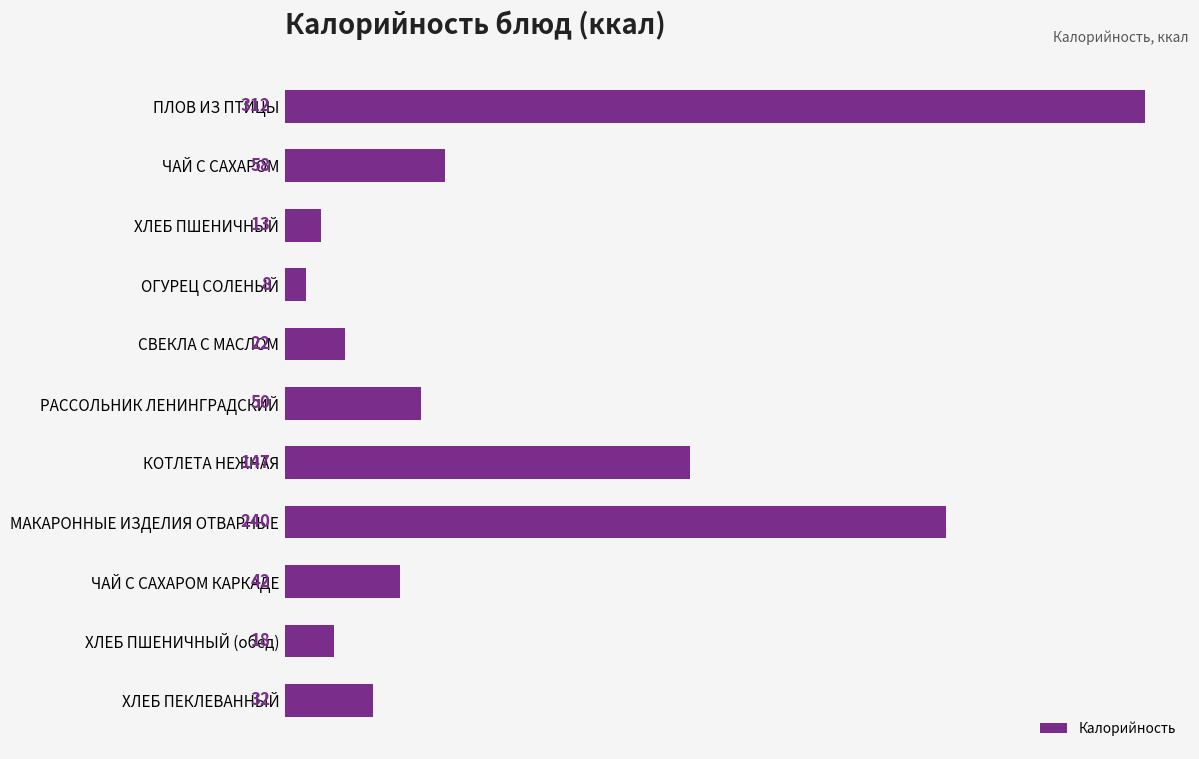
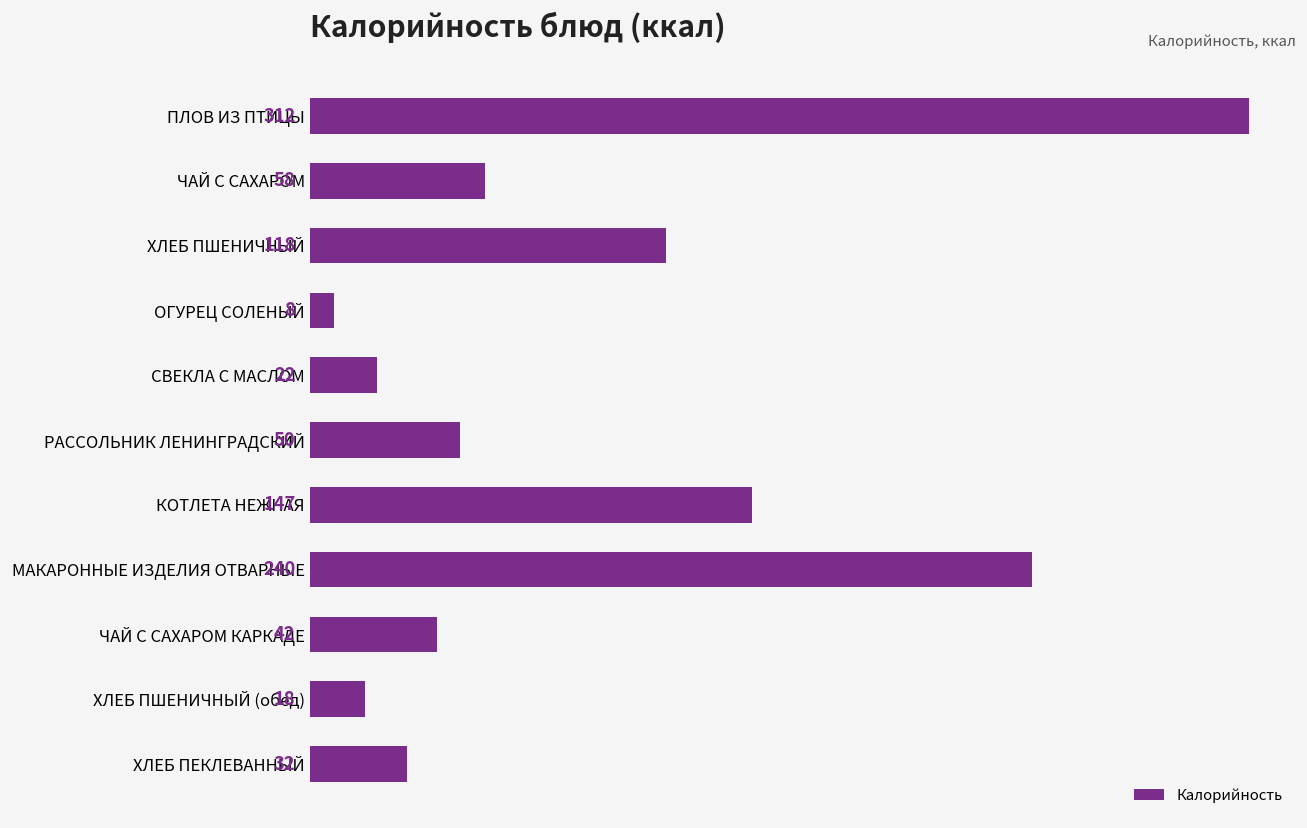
ХЛЕБ ПШЕНИЧНЫЙ: 13 -> 118
